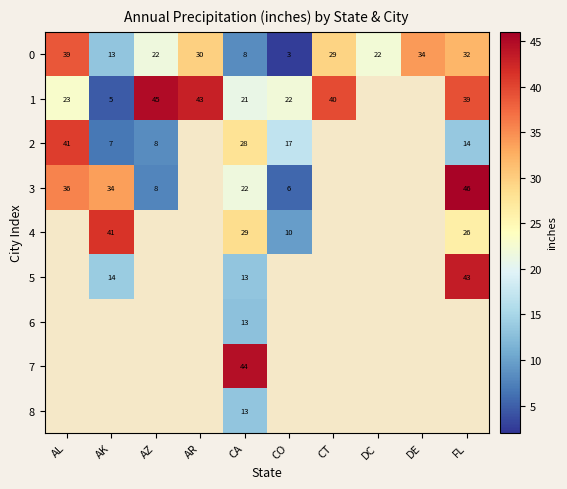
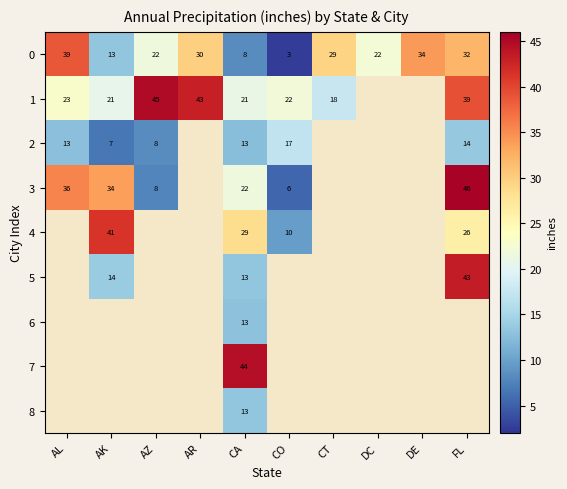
1, AK: 5 -> 21
1, CT: 40 -> 18
2, AL: 41 -> 13
2, CA: 28 -> 13
